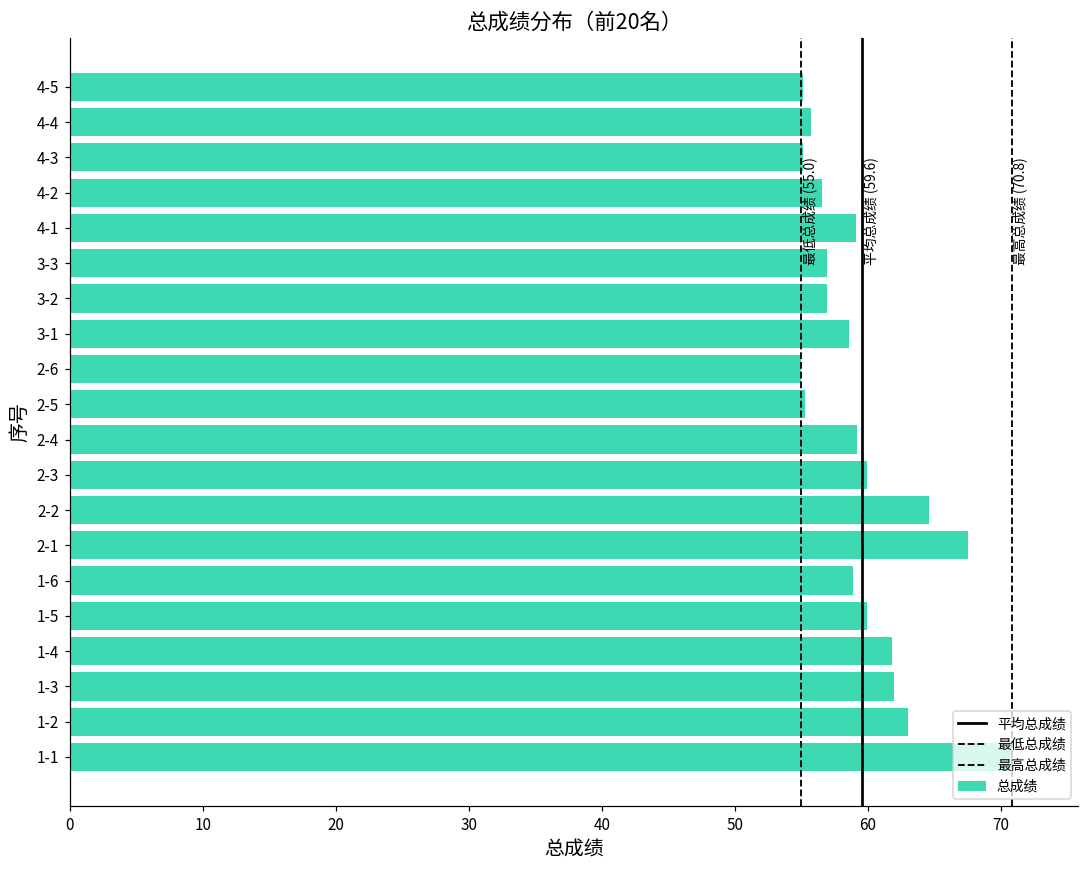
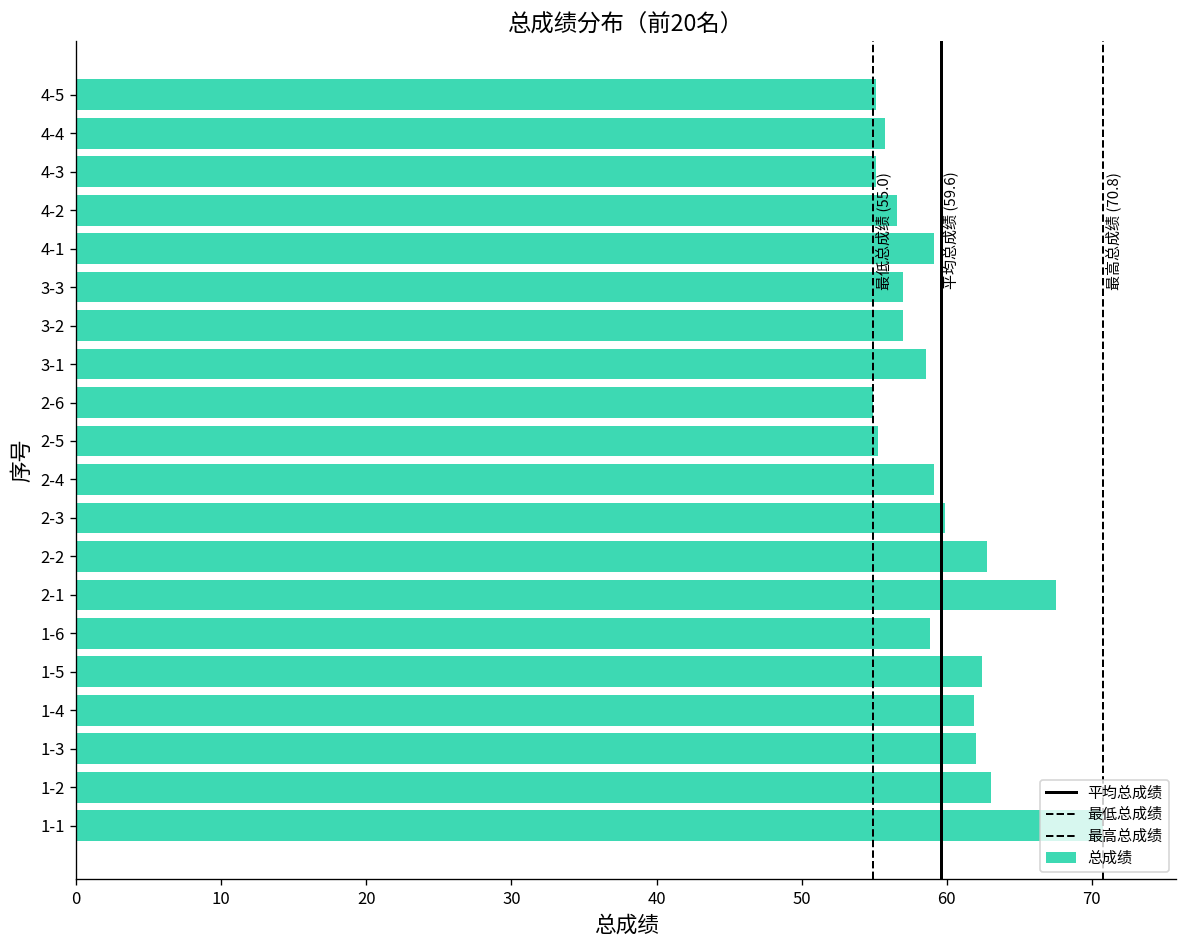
2-2: 64.6 -> 62.8
1-5: 60.0 -> 62.4
